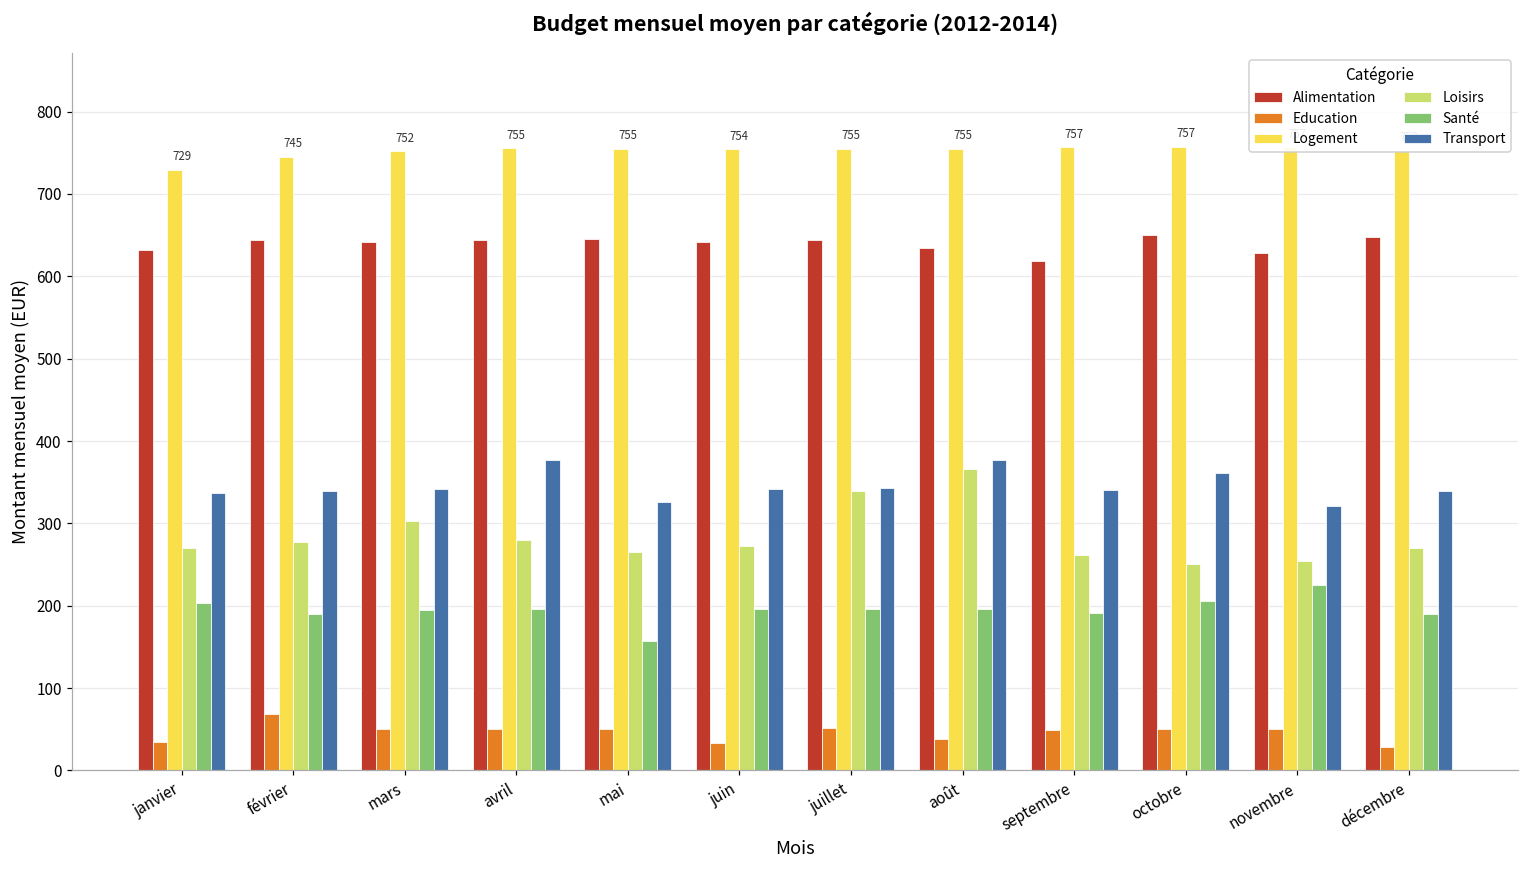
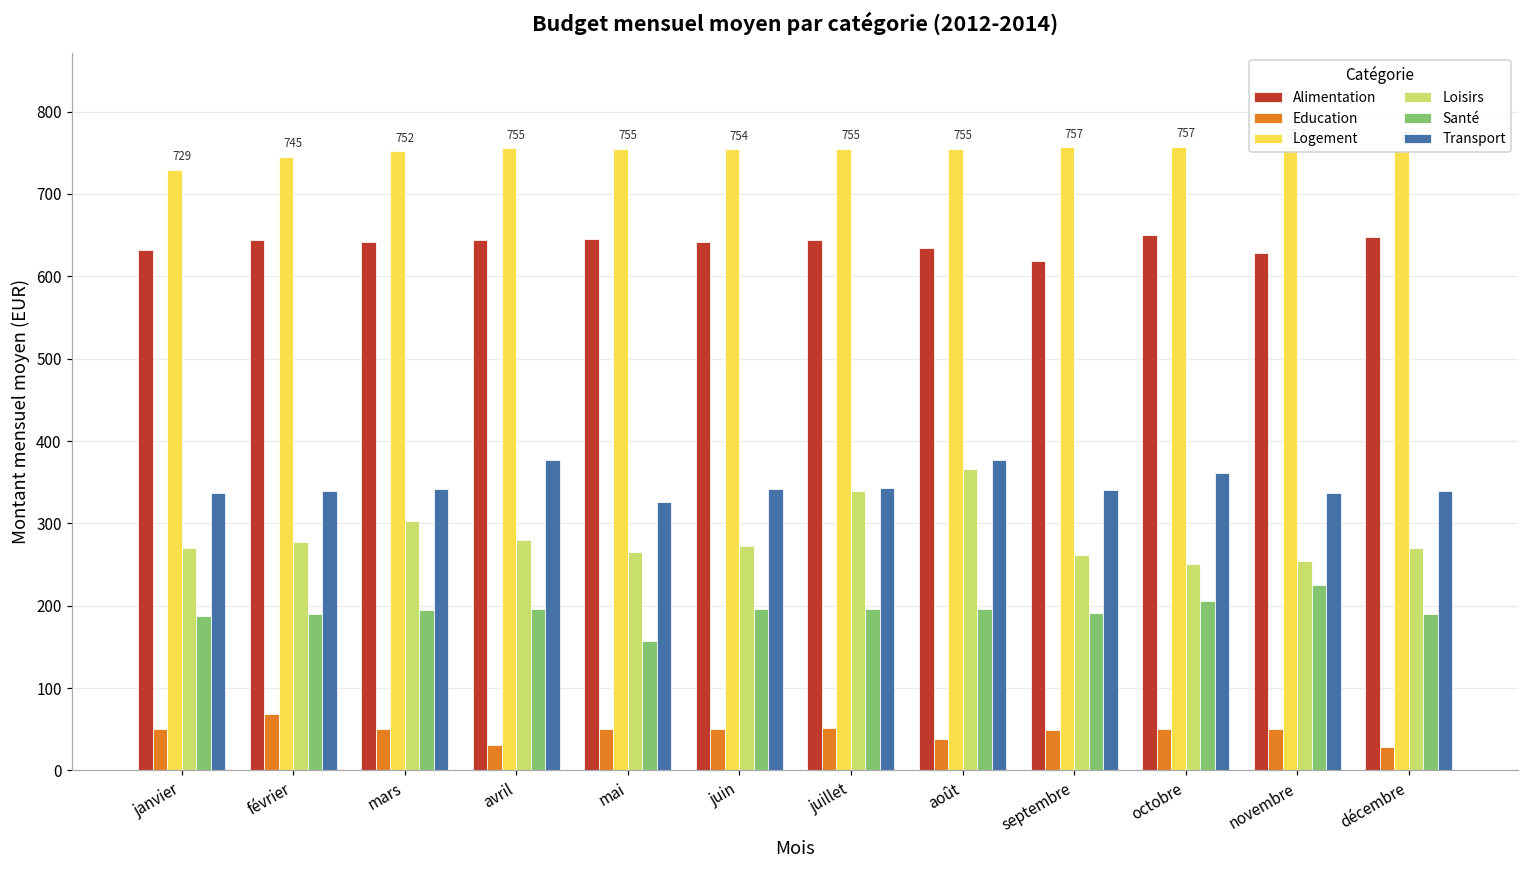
Education, janvier: 30 -> 50
Santé, janvier: 200 -> 190
Education, avril: 50 -> 30
Education, juin: 30 -> 50
Transport, novembre: 320 -> 340
